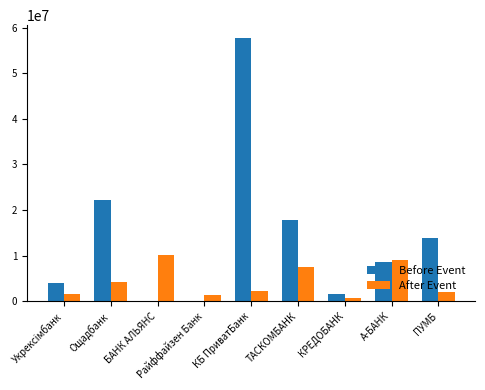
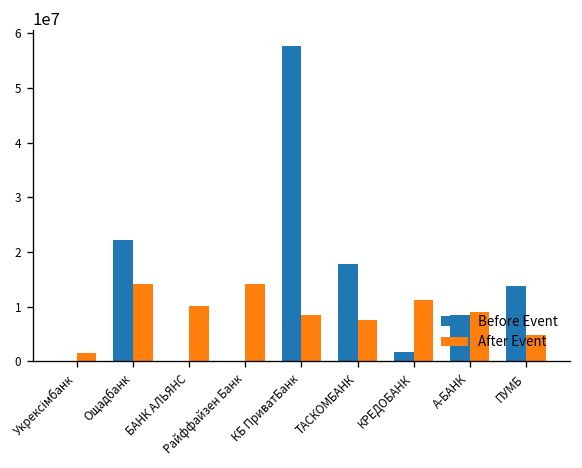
Before Event, Укрексімбанк: 4000000 -> 0
After Event, Ощадбанк: 4000000 -> 14000000
After Event, Райффайзен Банк: 1000000 -> 14000000
After Event, КБ ПриватБанк: 2000000 -> 9000000
After Event, КРЕДОБАНК: 1000000 -> 11000000
After Event, ПУМБ: 2000000 -> 5000000
